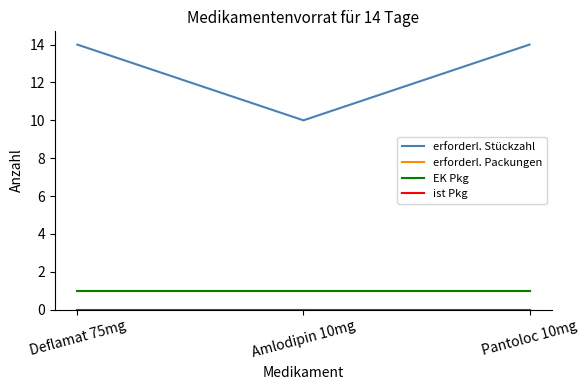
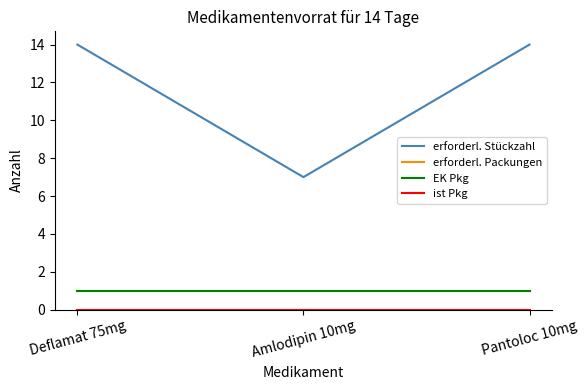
erforderl. Stückzahl, Amlodipin 10mg: 10 -> 7
